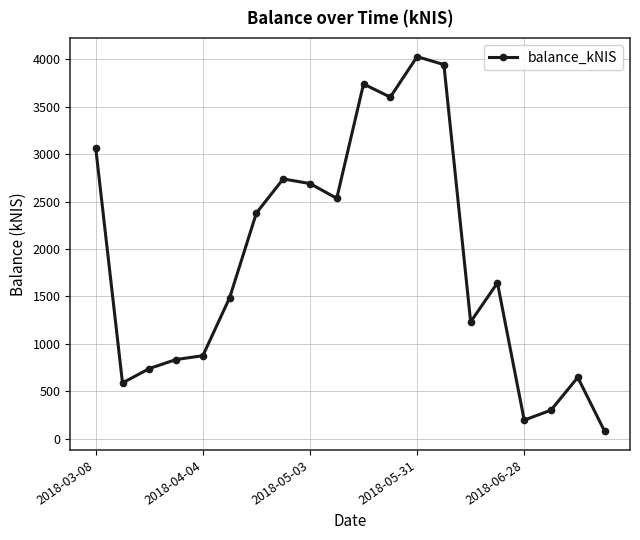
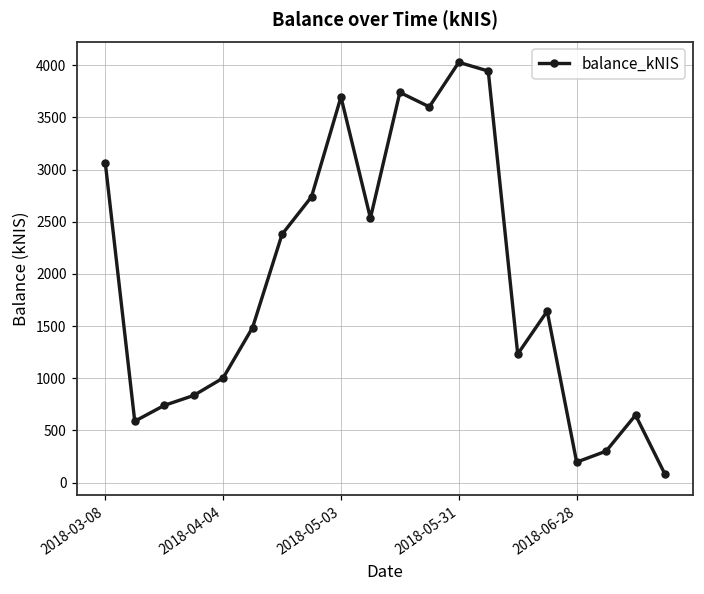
2018-04-04: 900 -> 1000
2018-05-03: 2700 -> 3700
